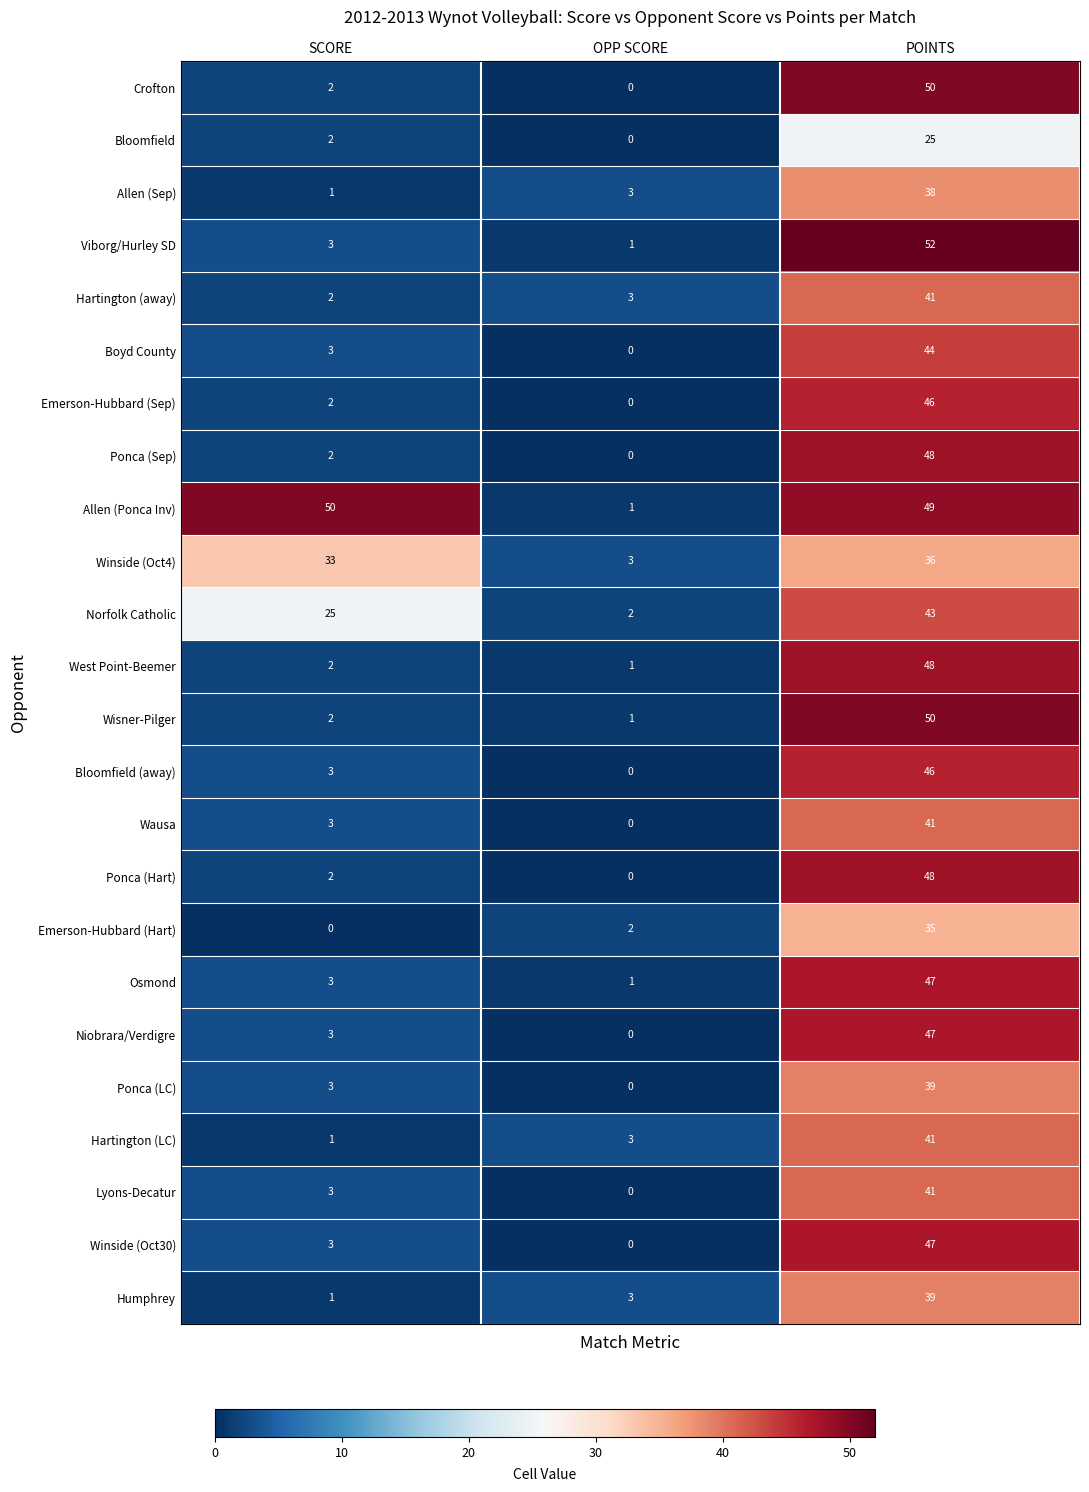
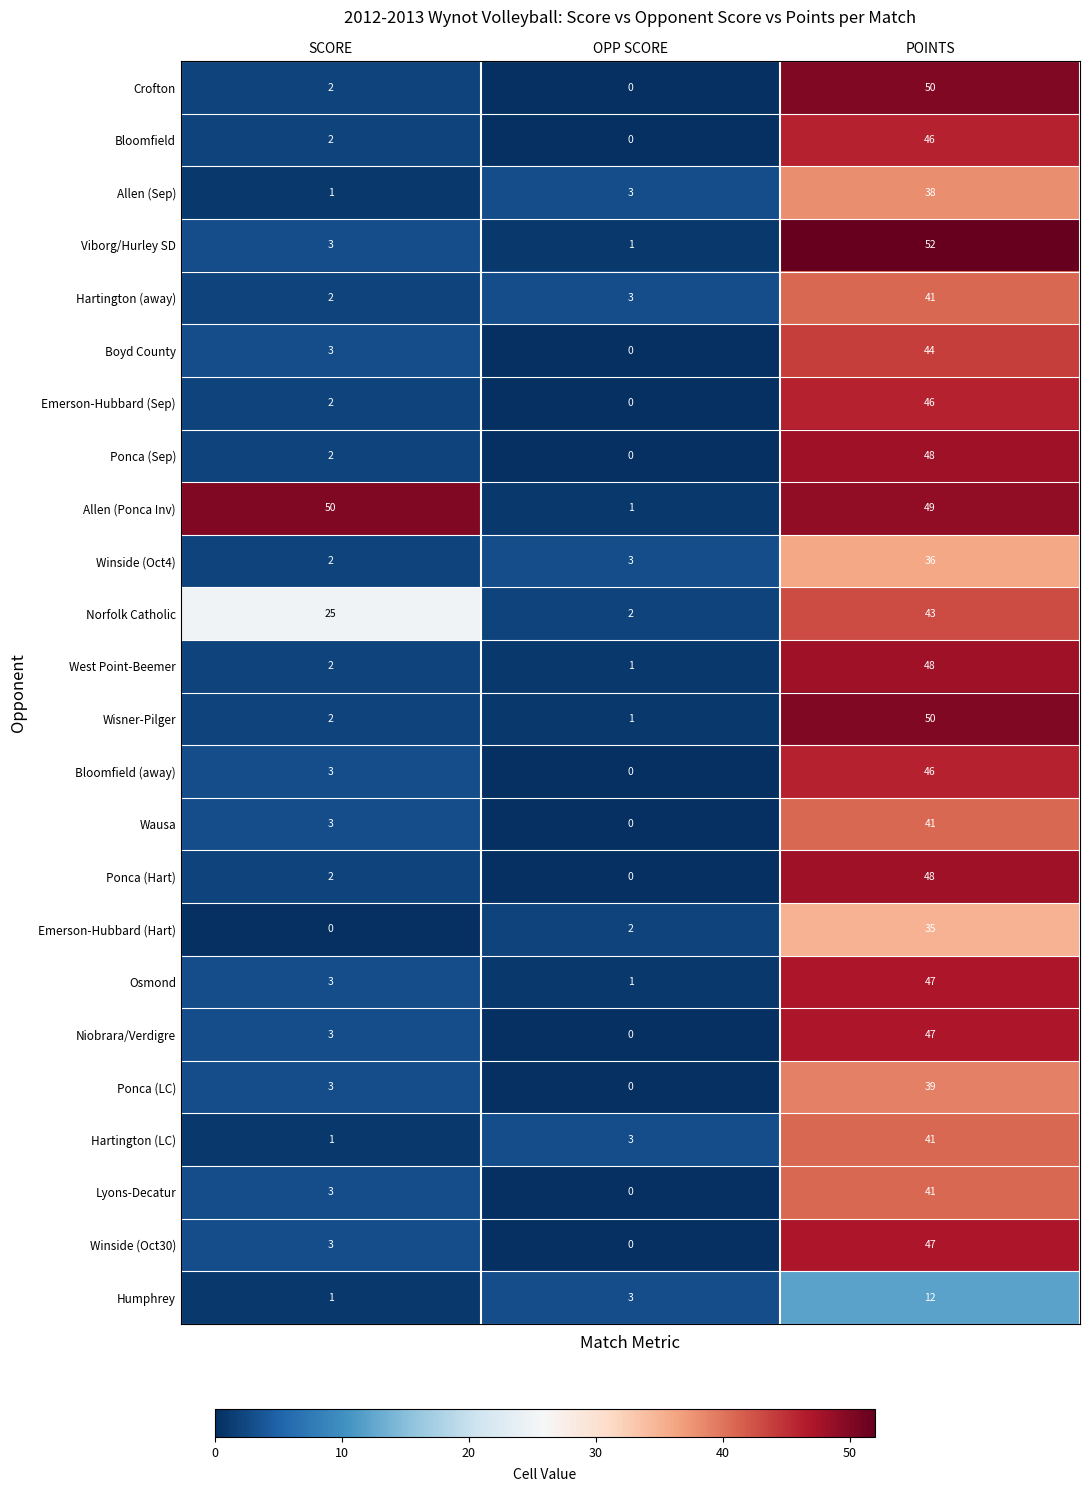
Bloomfield, POINTS: 25 -> 46
Winside (Oct4), SCORE: 33 -> 2
Humphrey, POINTS: 39 -> 12
